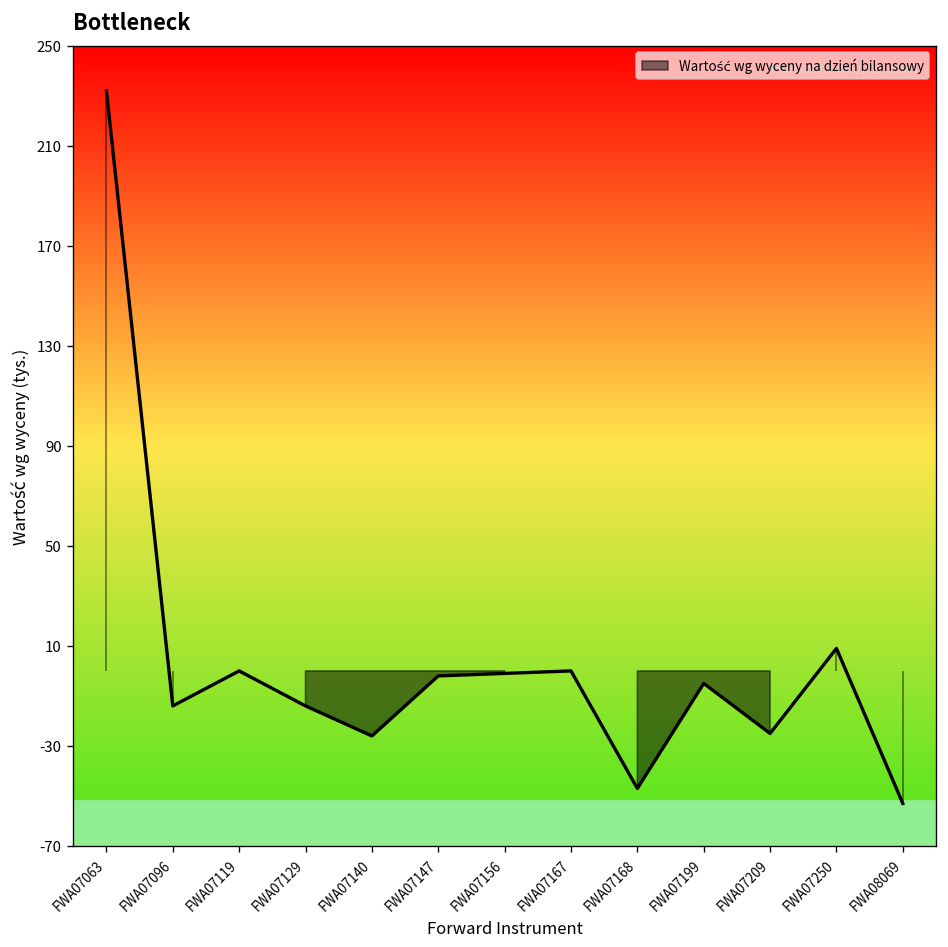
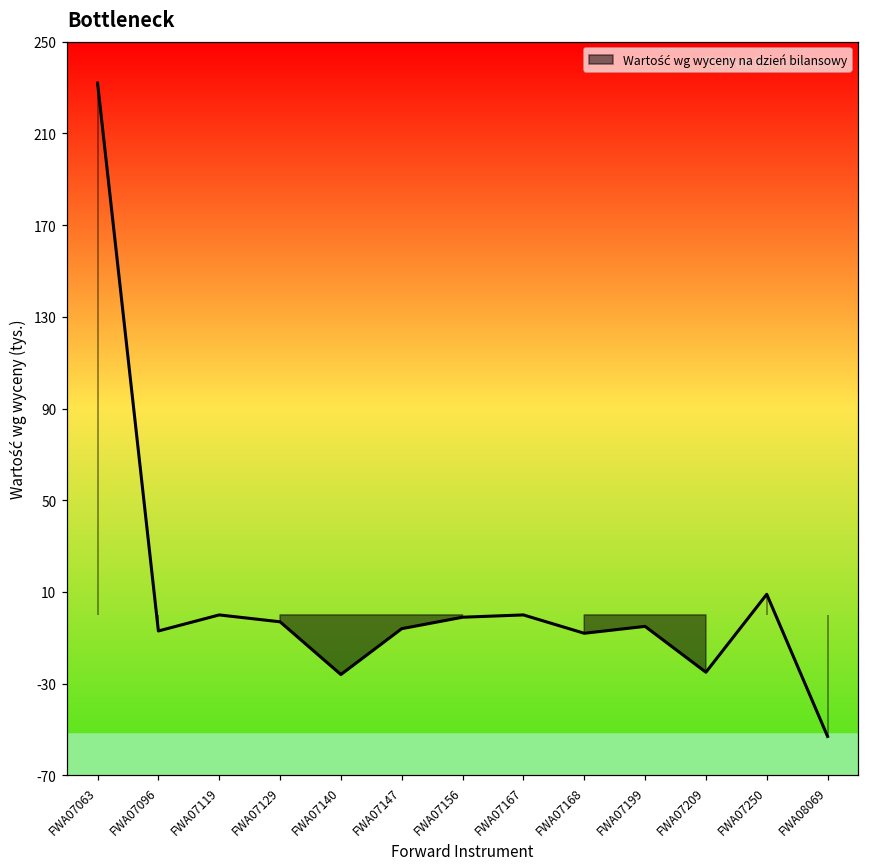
FWA07096: -14 -> -7
FWA07129: -14 -> -3
FWA07147: -2 -> -6
FWA07168: -47 -> -8
